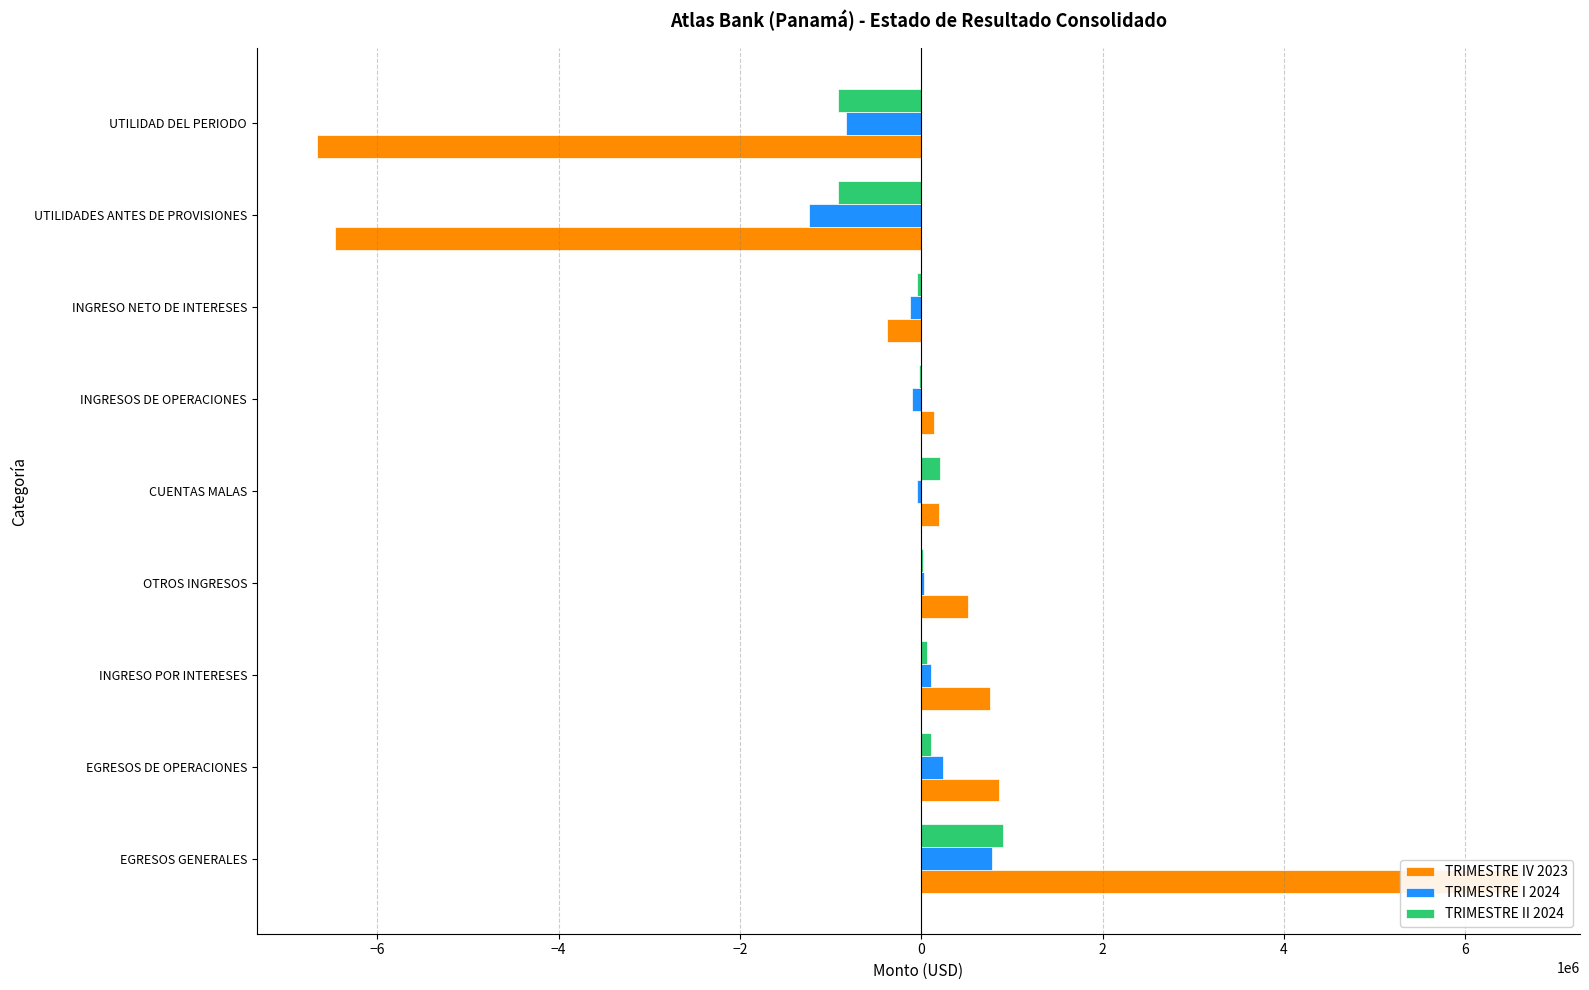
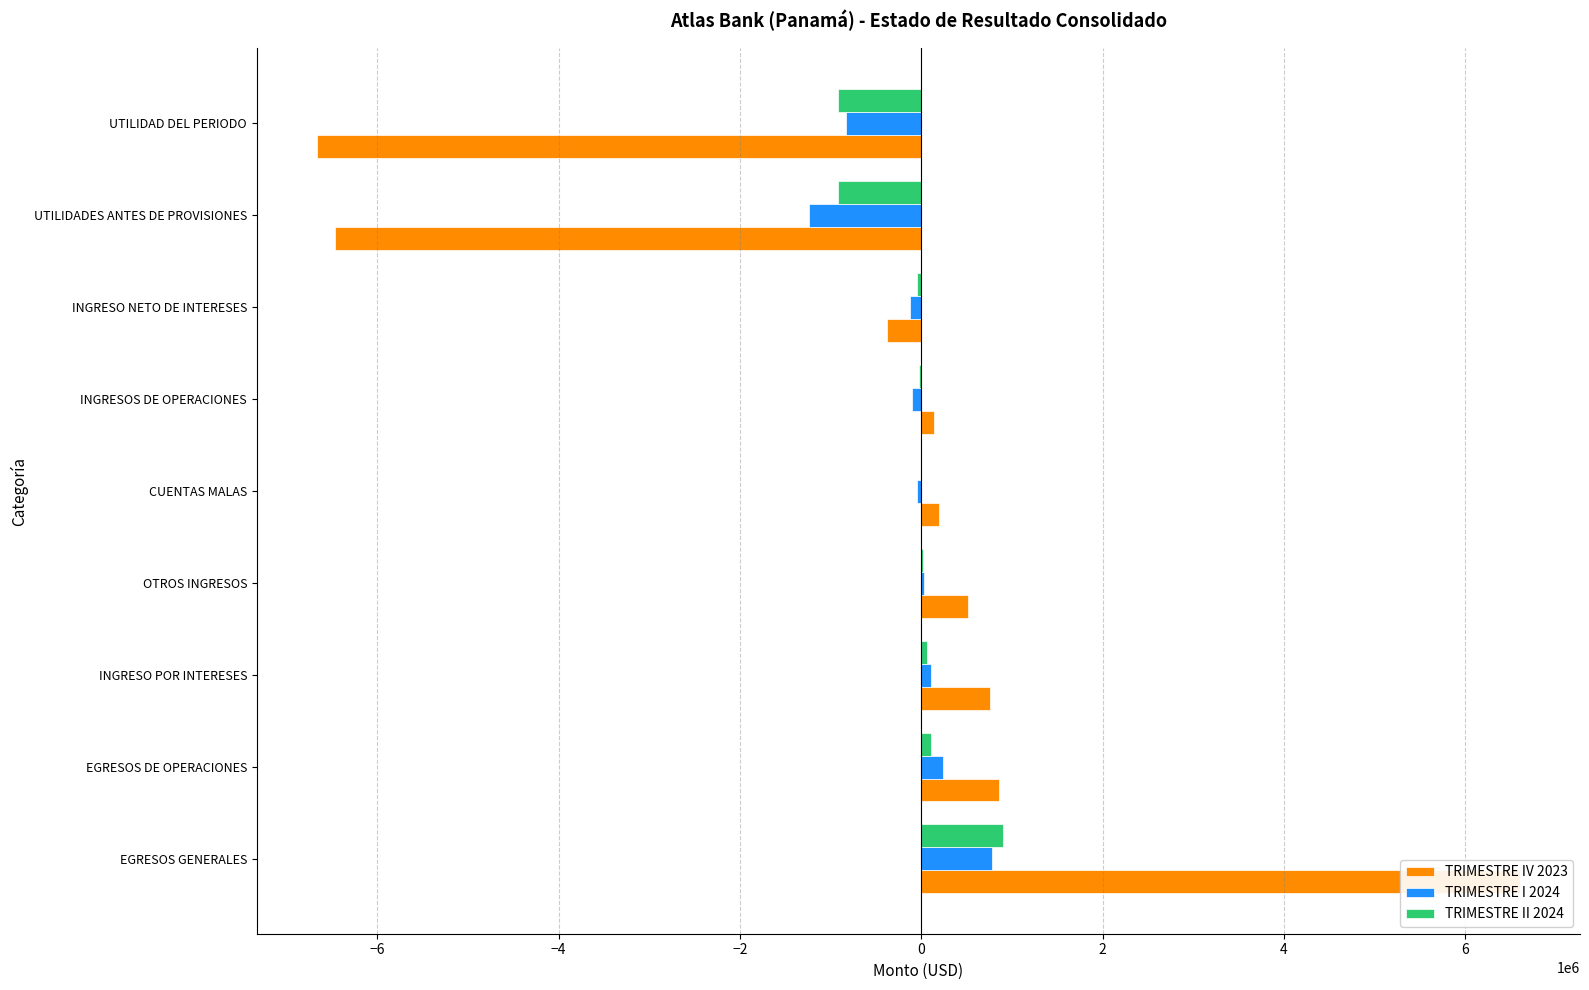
TRIMESTRE II 2024, CUENTAS MALAS: 200000 -> 0
